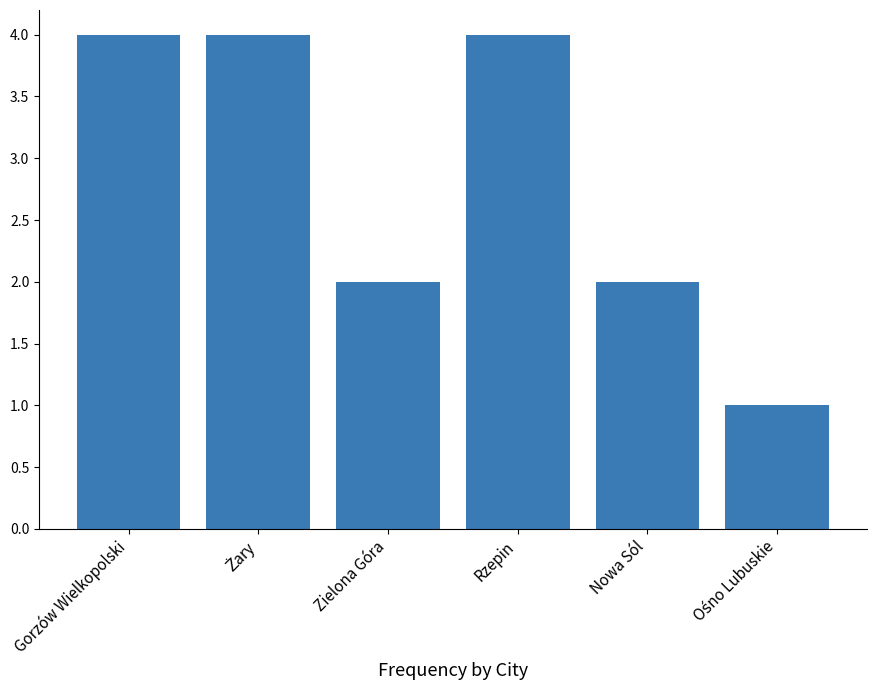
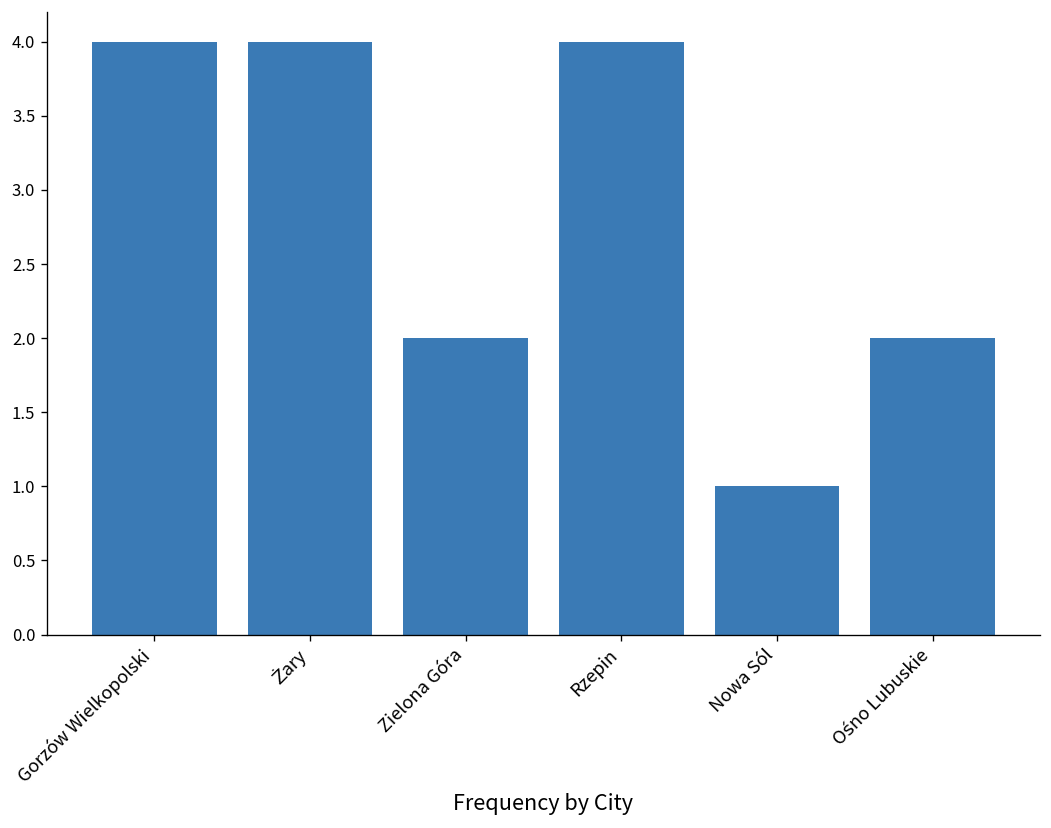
Nowa Sól: 2 -> 1
Ośno Lubuskie: 1 -> 2
